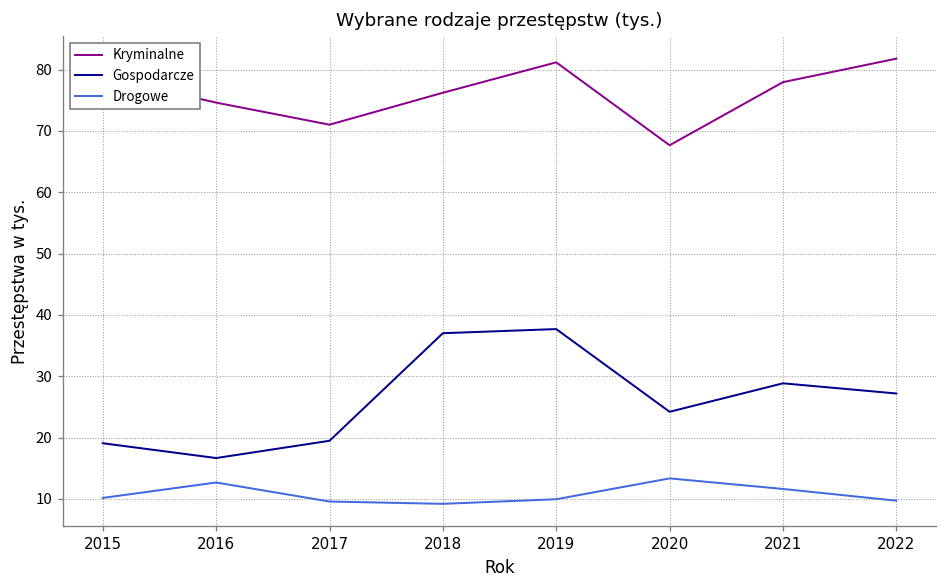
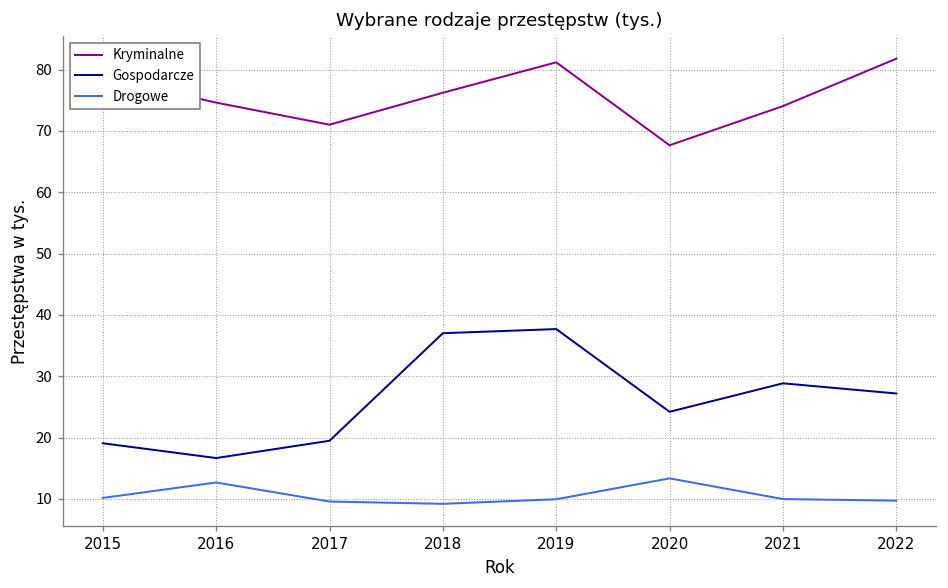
Kryminalne, 2021: 78 -> 74
Drogowe, 2021: 12 -> 10
